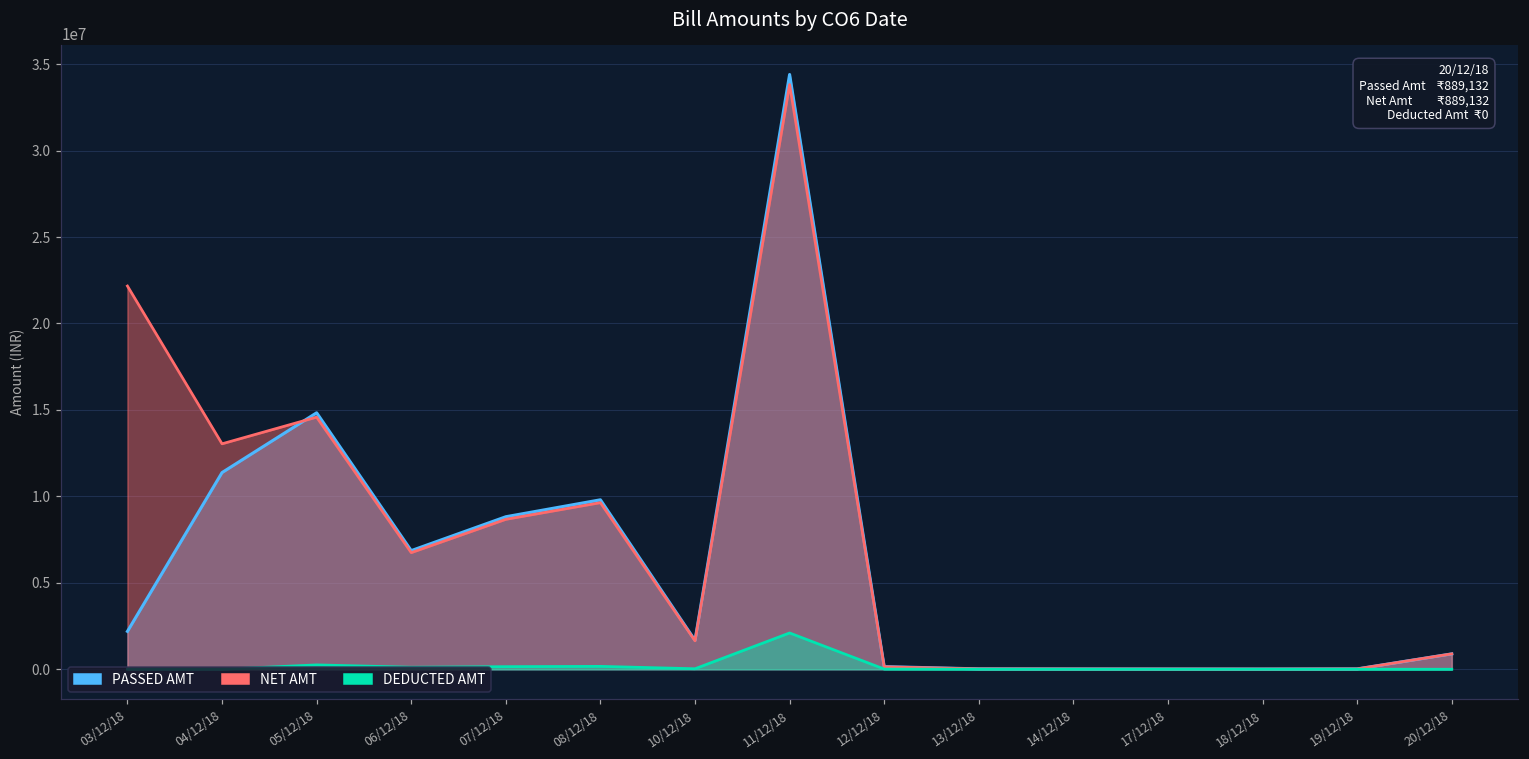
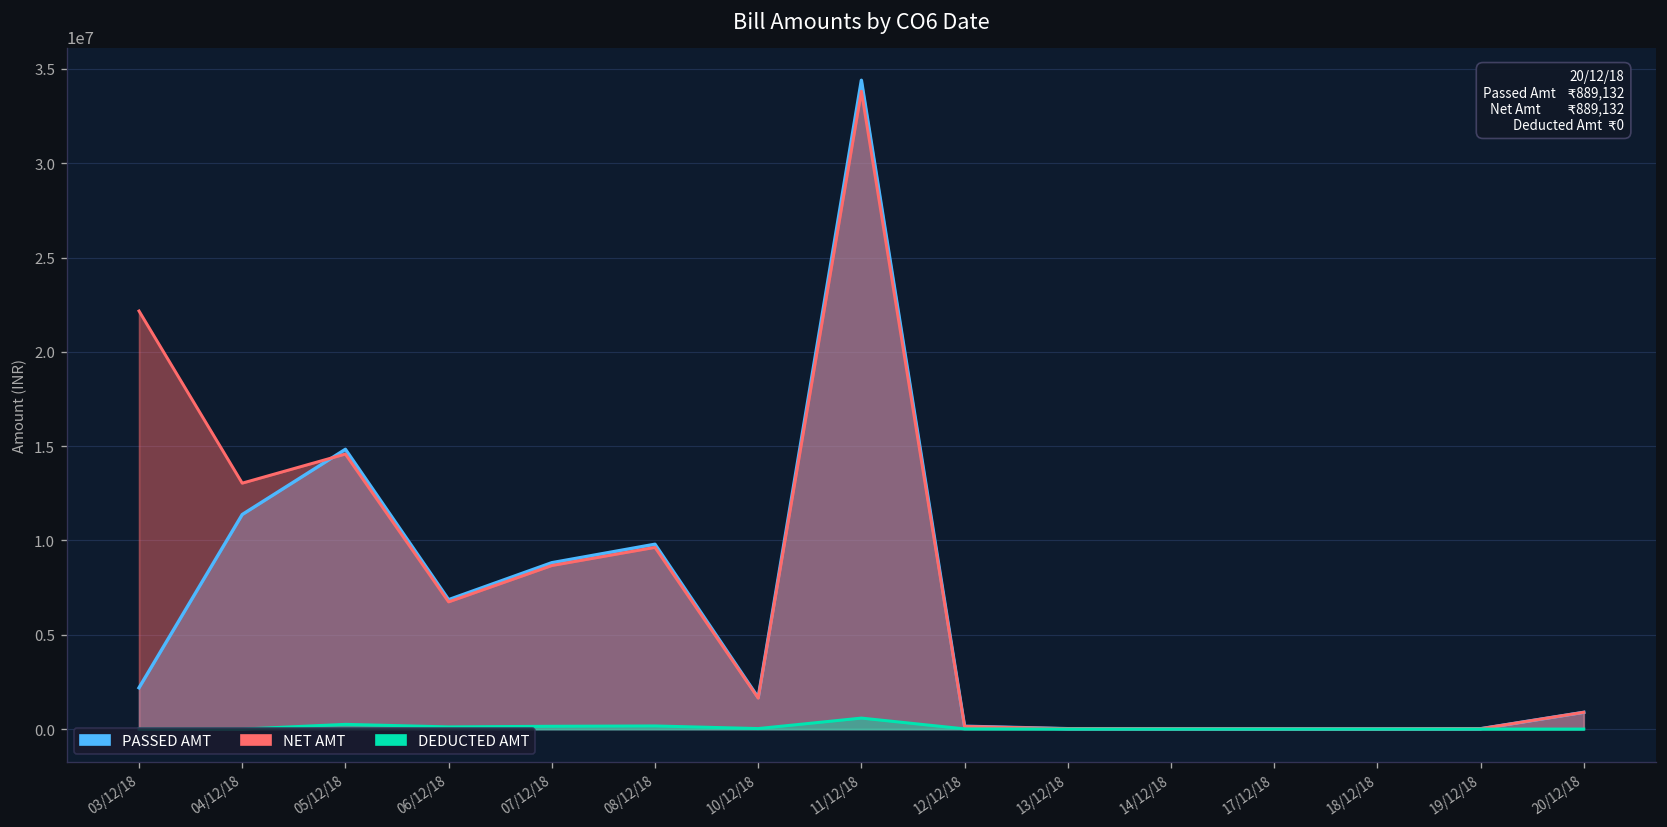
DEDUCTED AMT, 11/12/18: 2100000 -> 600000
